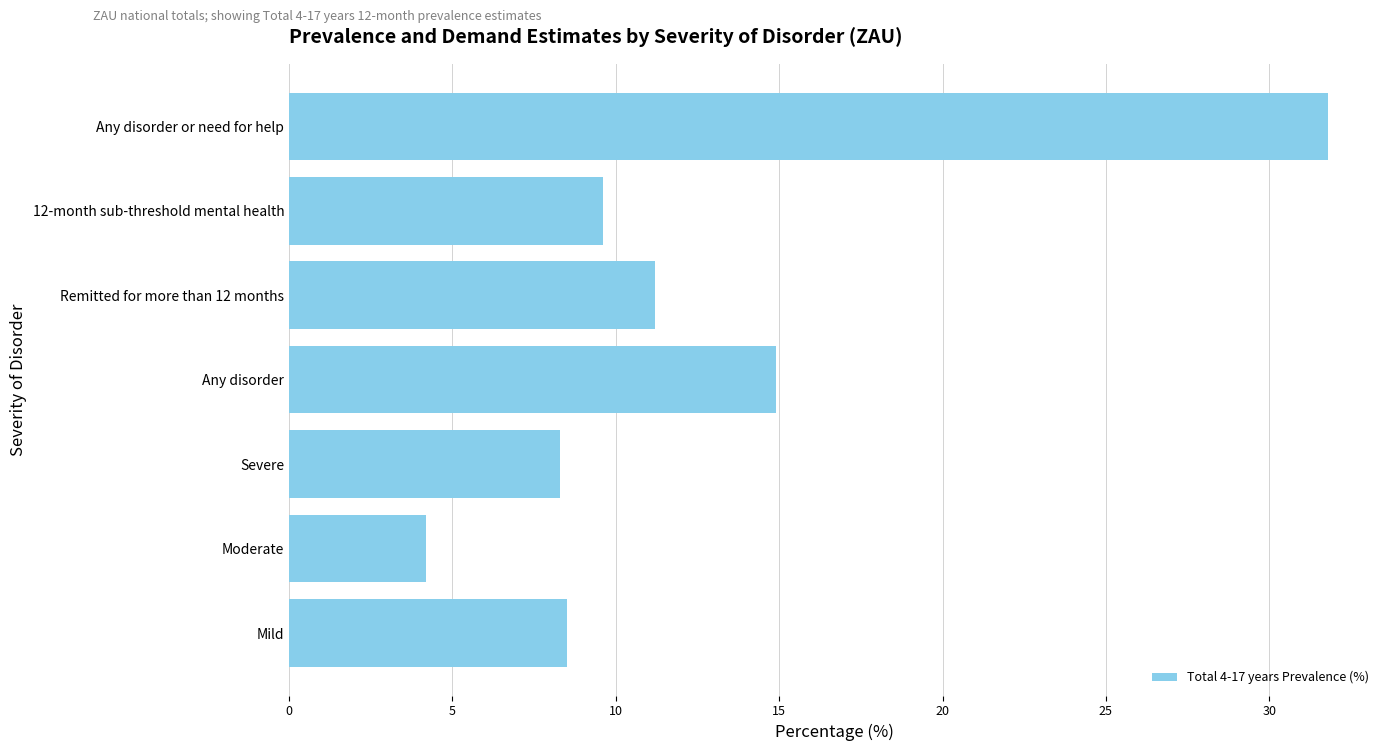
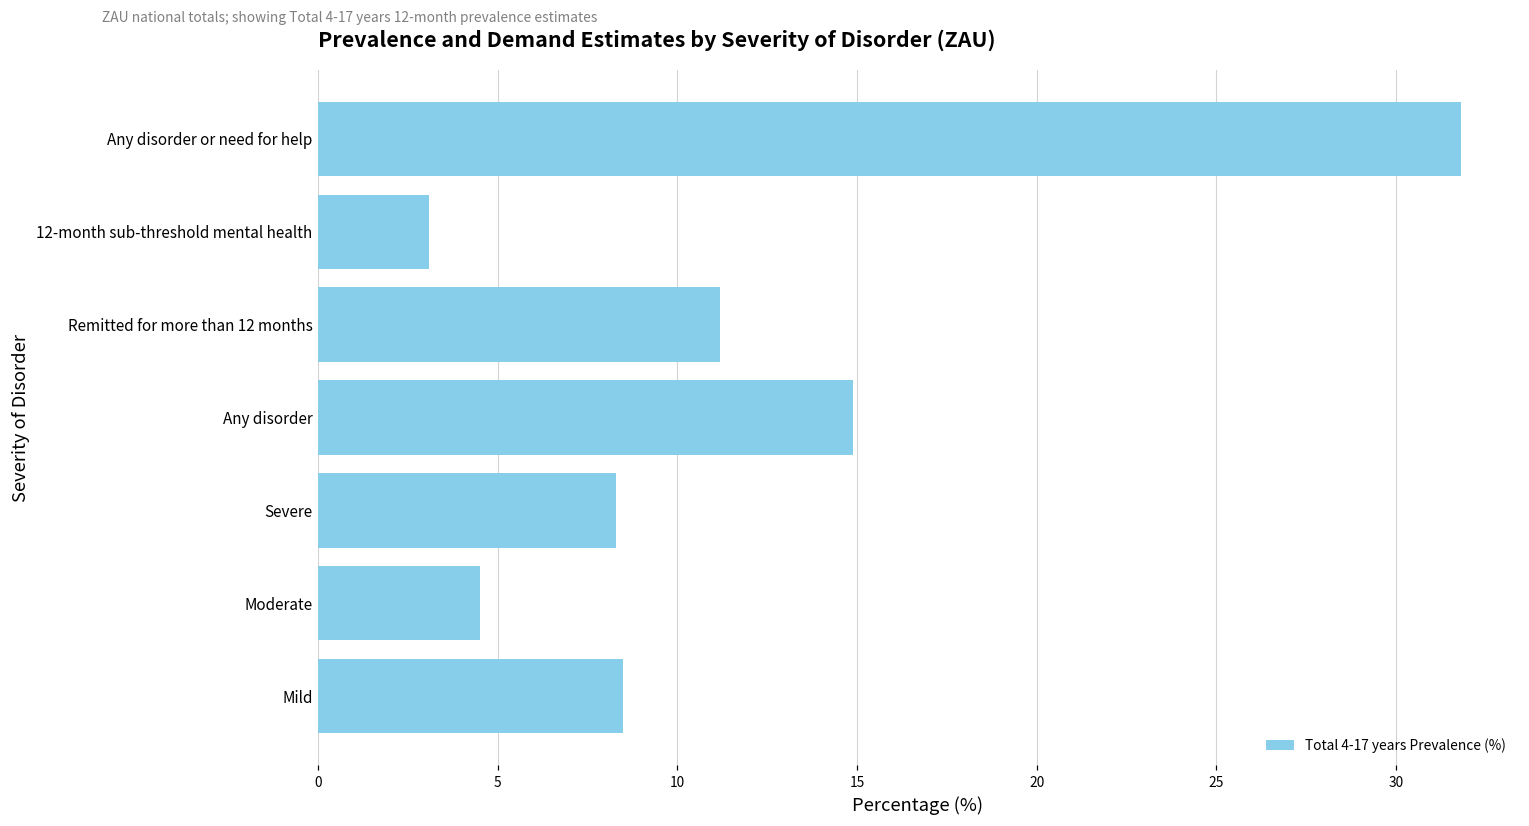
12-month sub-threshold mental health: 9.6 -> 3.1
Moderate: 4.2 -> 4.5
